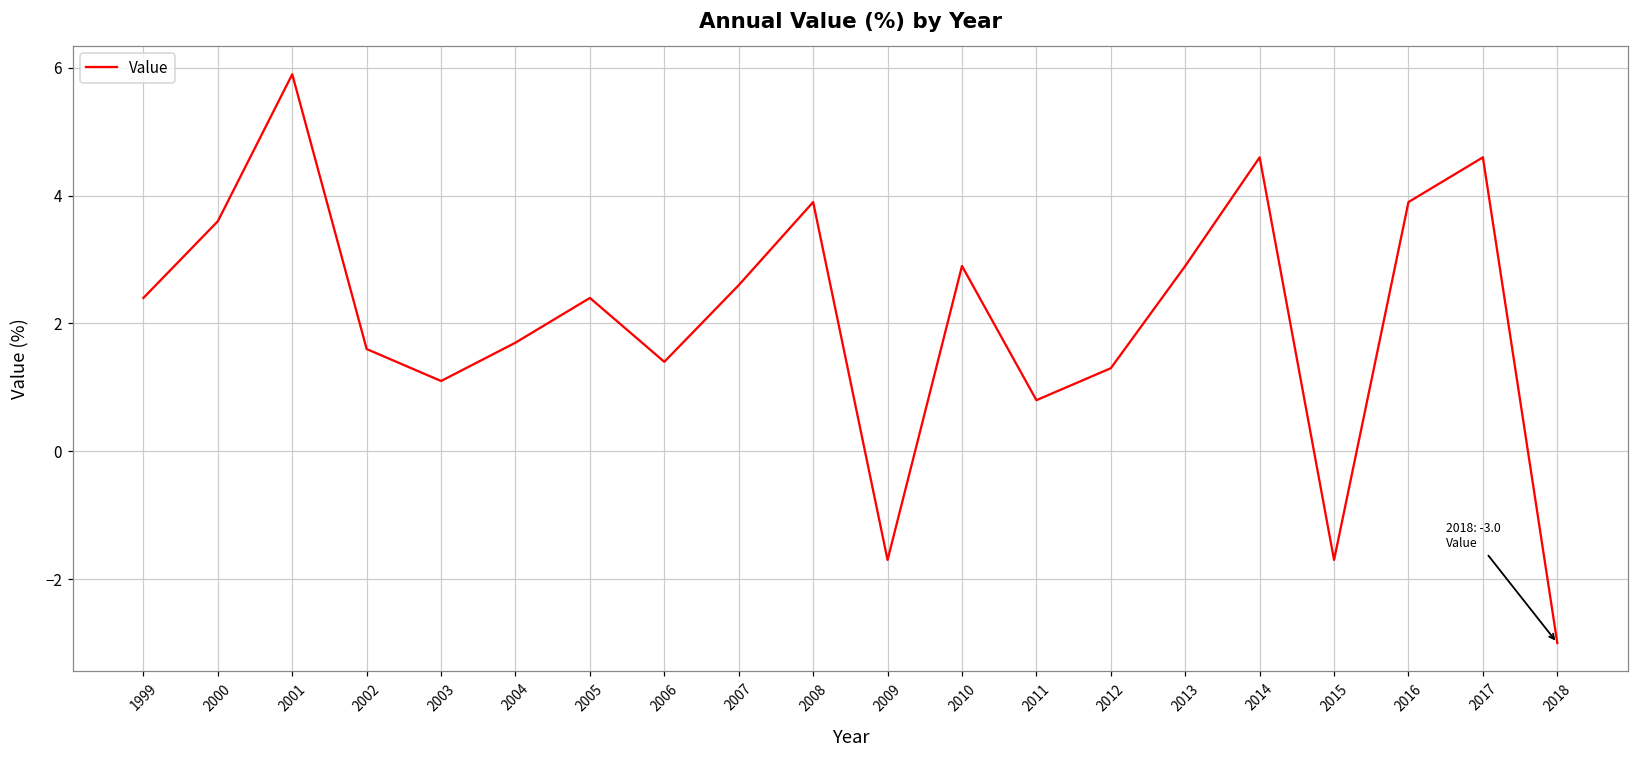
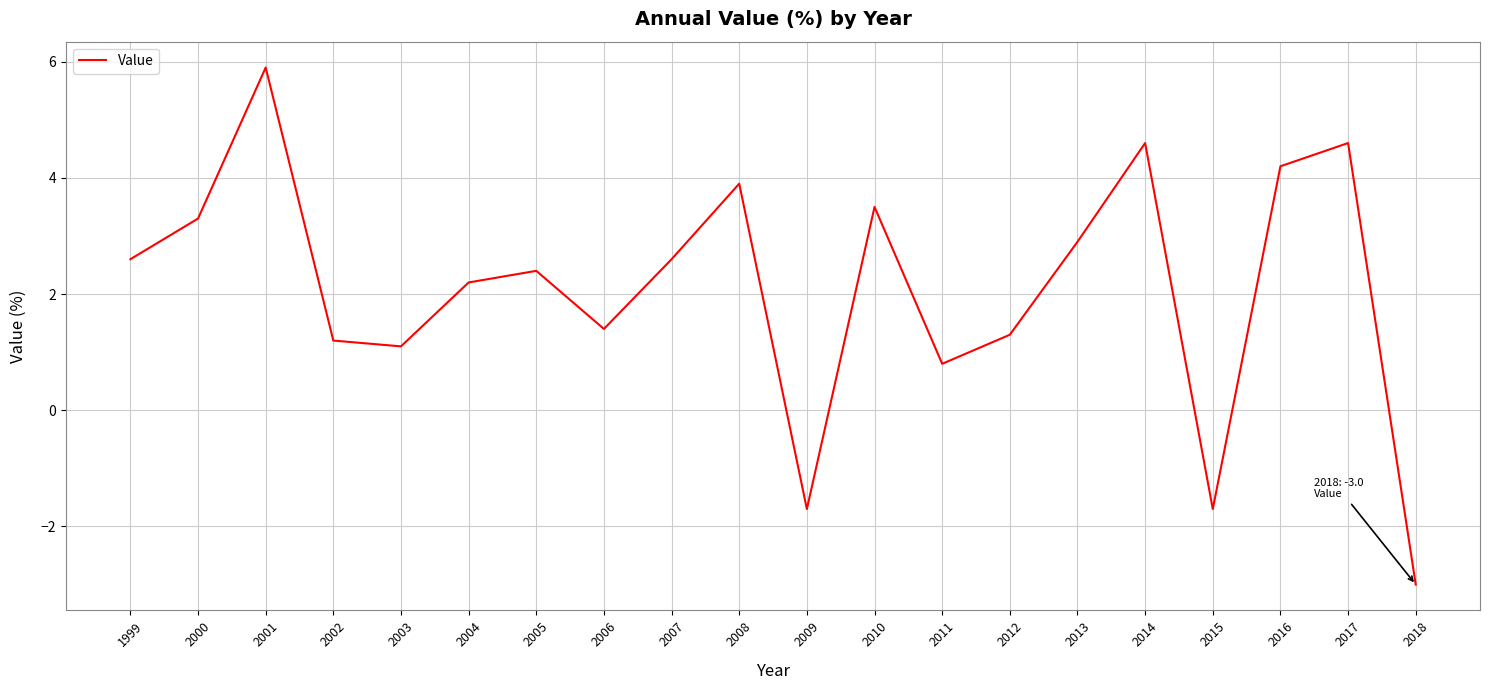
1999: 2.4 -> 2.6
2000: 3.6 -> 3.3
2002: 1.6 -> 1.2
2004: 1.7 -> 2.2
2010: 2.9 -> 3.5
2016: 3.9 -> 4.2
